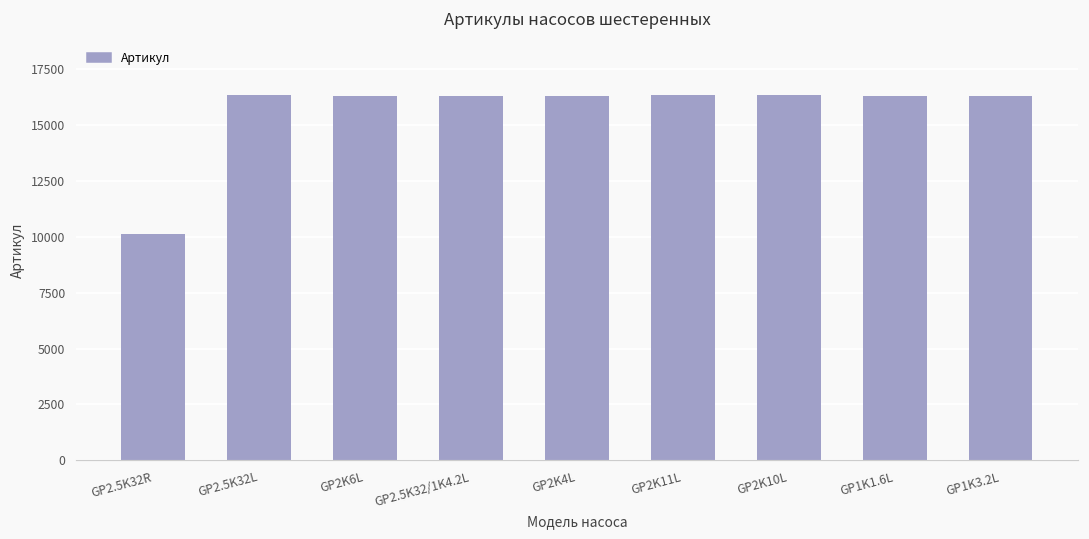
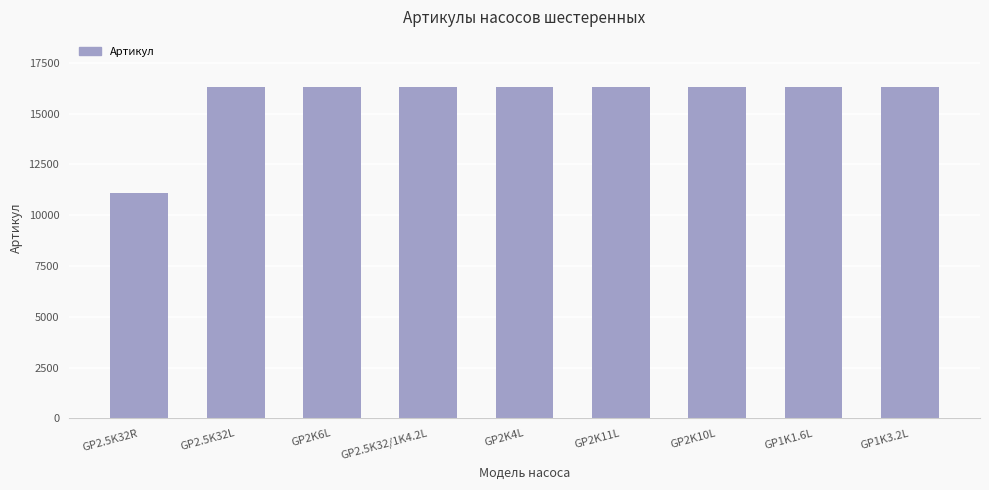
GP2.5K32R: 10100 -> 11100
